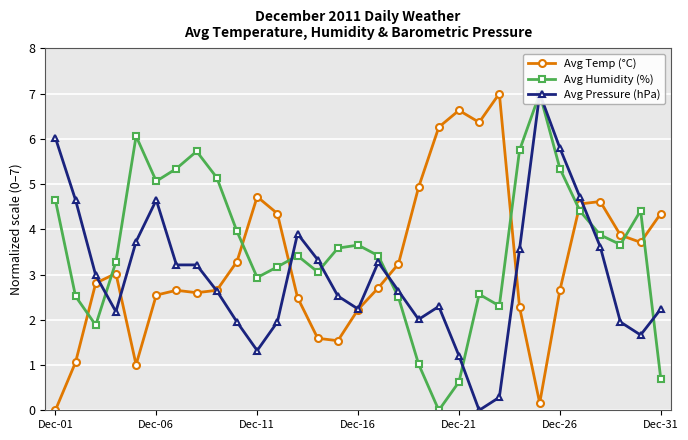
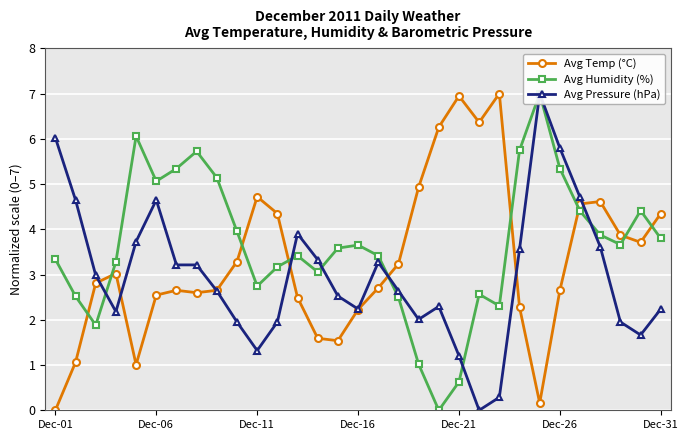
Avg Humidity (%), Dec-01: 4.6 -> 3.3
Avg Humidity (%), Dec-11: 2.9 -> 2.7
Avg Temp (°C), Dec-21: 6.6 -> 6.9
Avg Humidity (%), Dec-31: 0.7 -> 3.8
